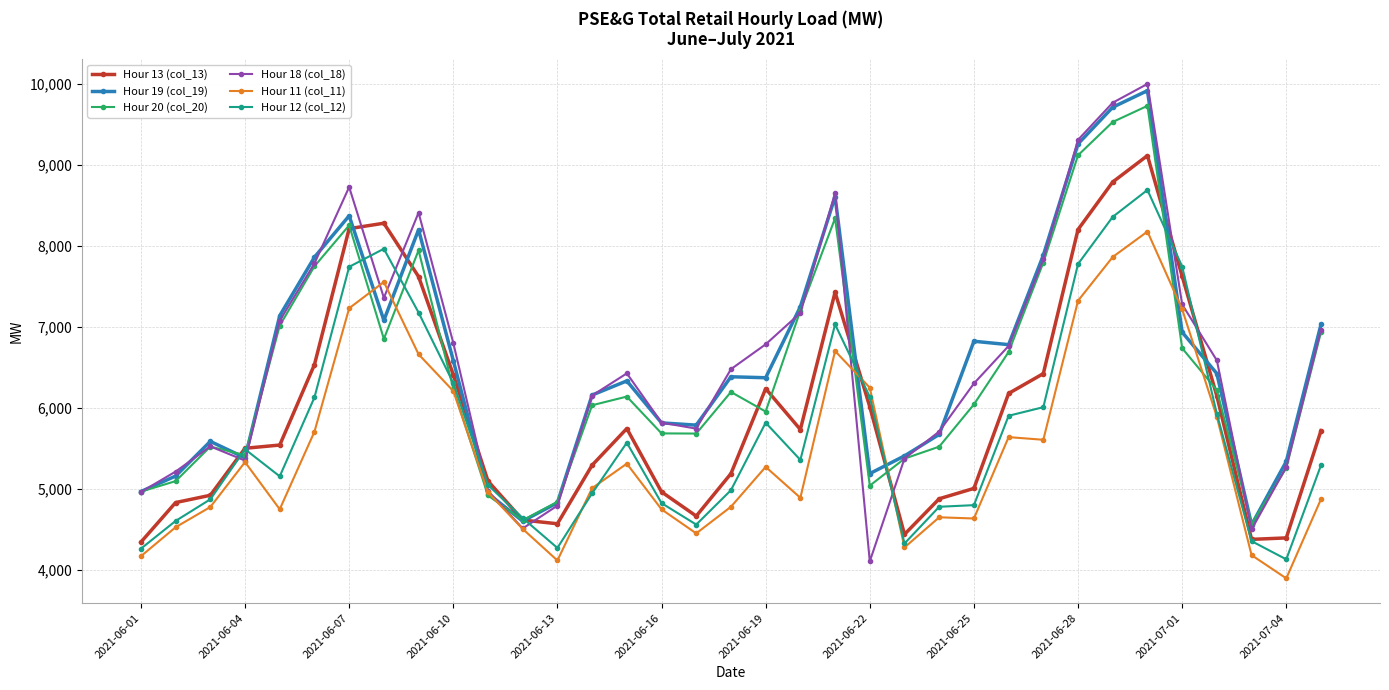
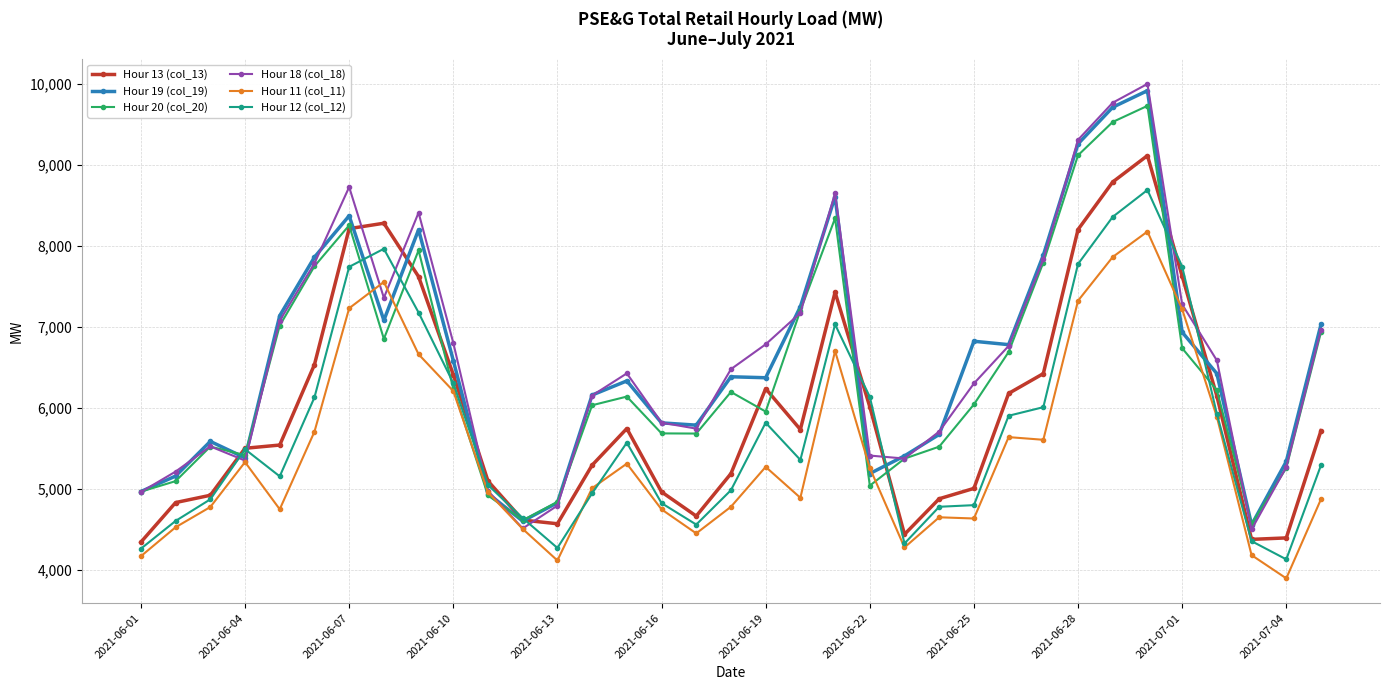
Hour 18 (col_18), 2021-06-22: 4,100 -> 5,400
Hour 11 (col_11), 2021-06-22: 6,200 -> 5,300
